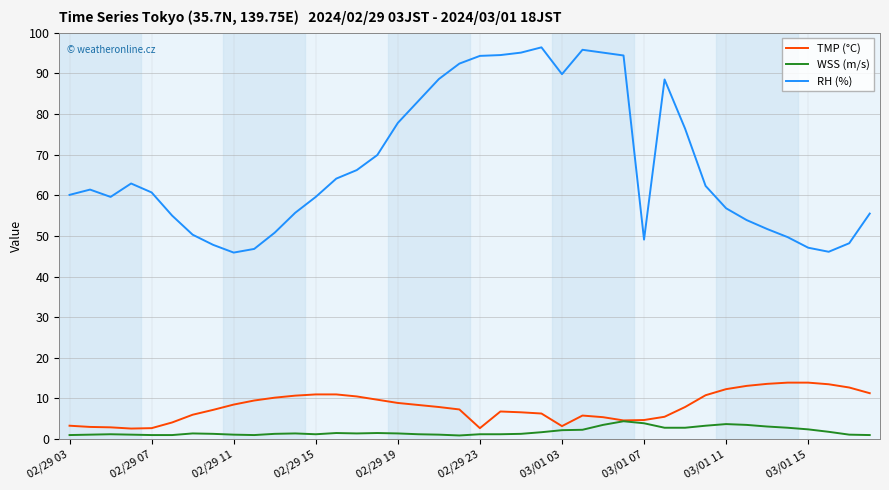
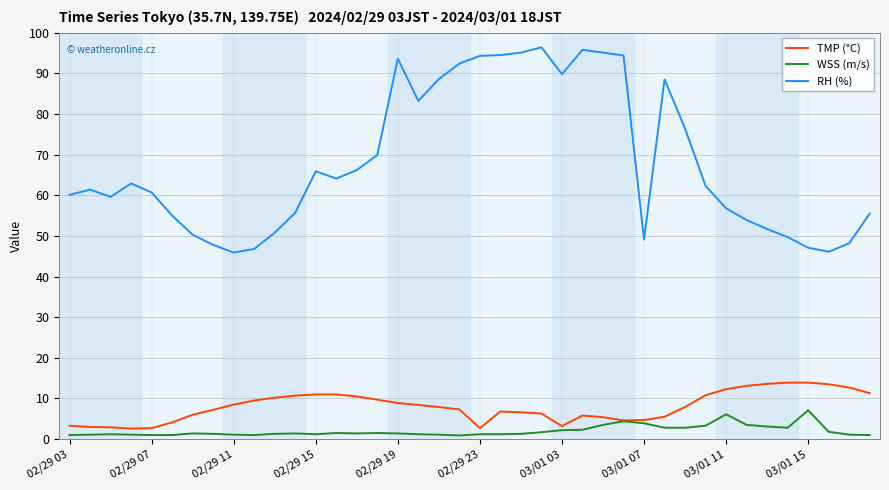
RH (%), 02/29 15: 60 -> 66
RH (%), 02/29 19: 78 -> 94
WSS (m/s), 03/01 11: 4 -> 6
WSS (m/s), 03/01 15: 2 -> 7
